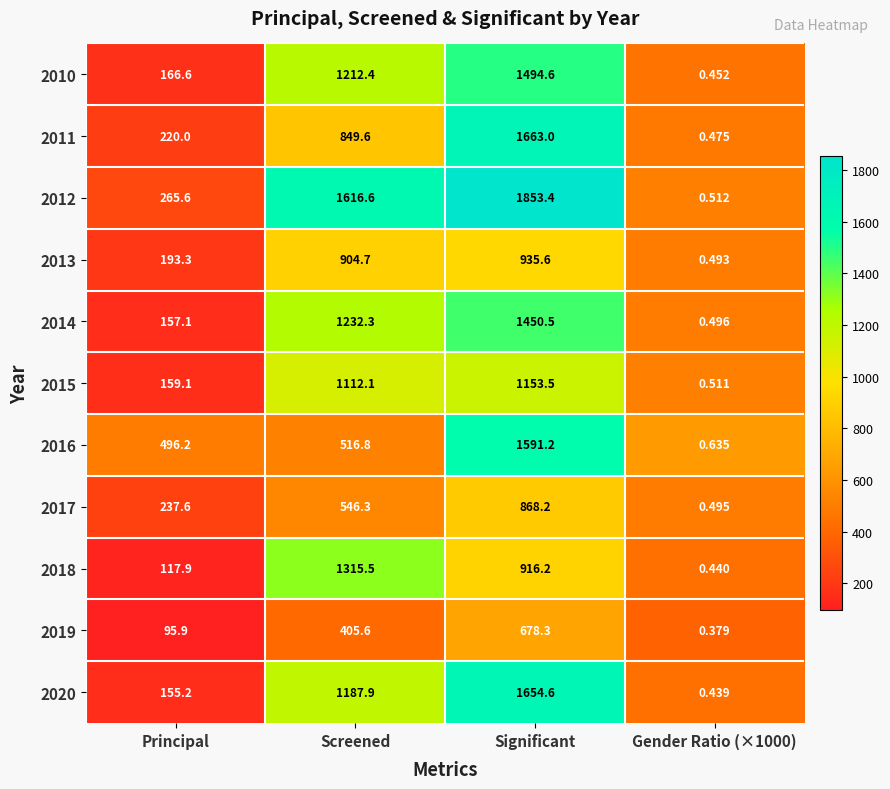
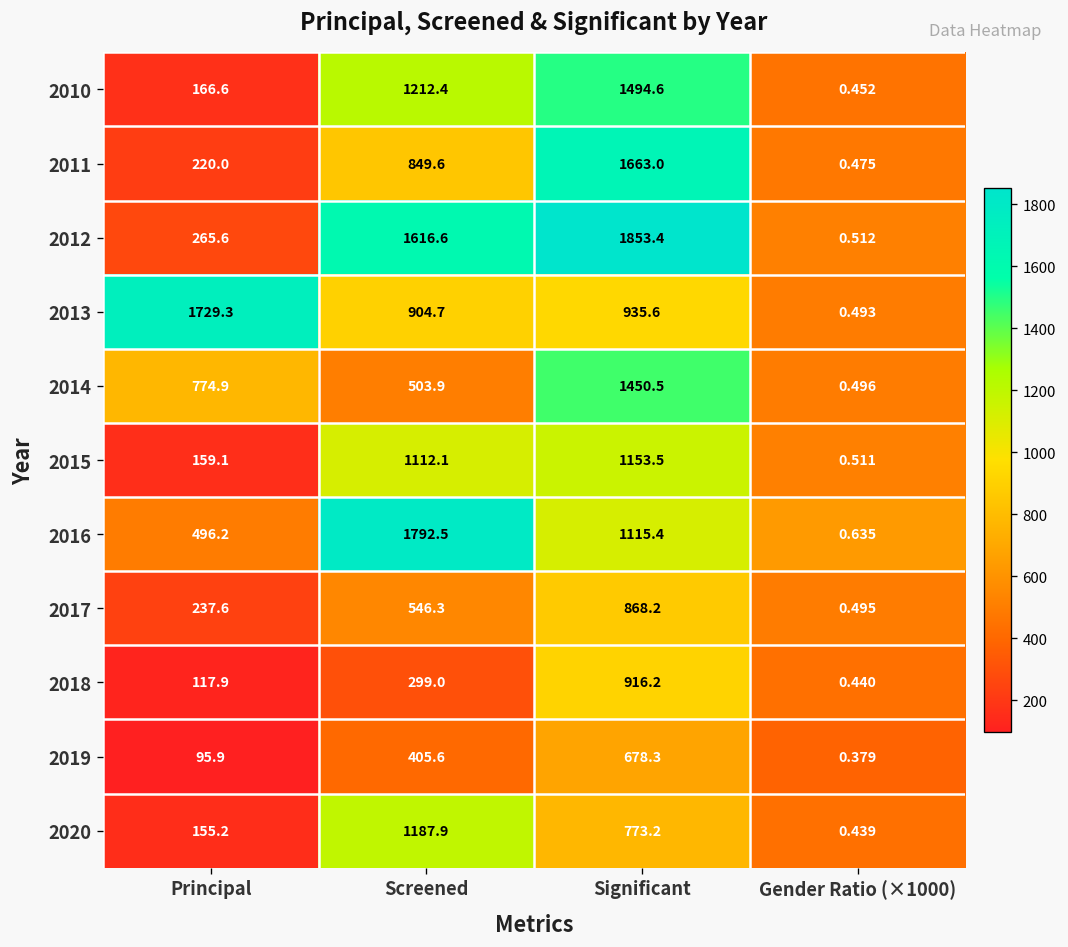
2013, Principal: 193.3 -> 1729.3
2014, Principal: 157.1 -> 774.9
2014, Screened: 1232.3 -> 503.9
2016, Screened: 516.8 -> 1792.5
2016, Significant: 1591.2 -> 1115.4
2018, Screened: 1315.5 -> 299.0
2020, Significant: 1654.6 -> 773.2
